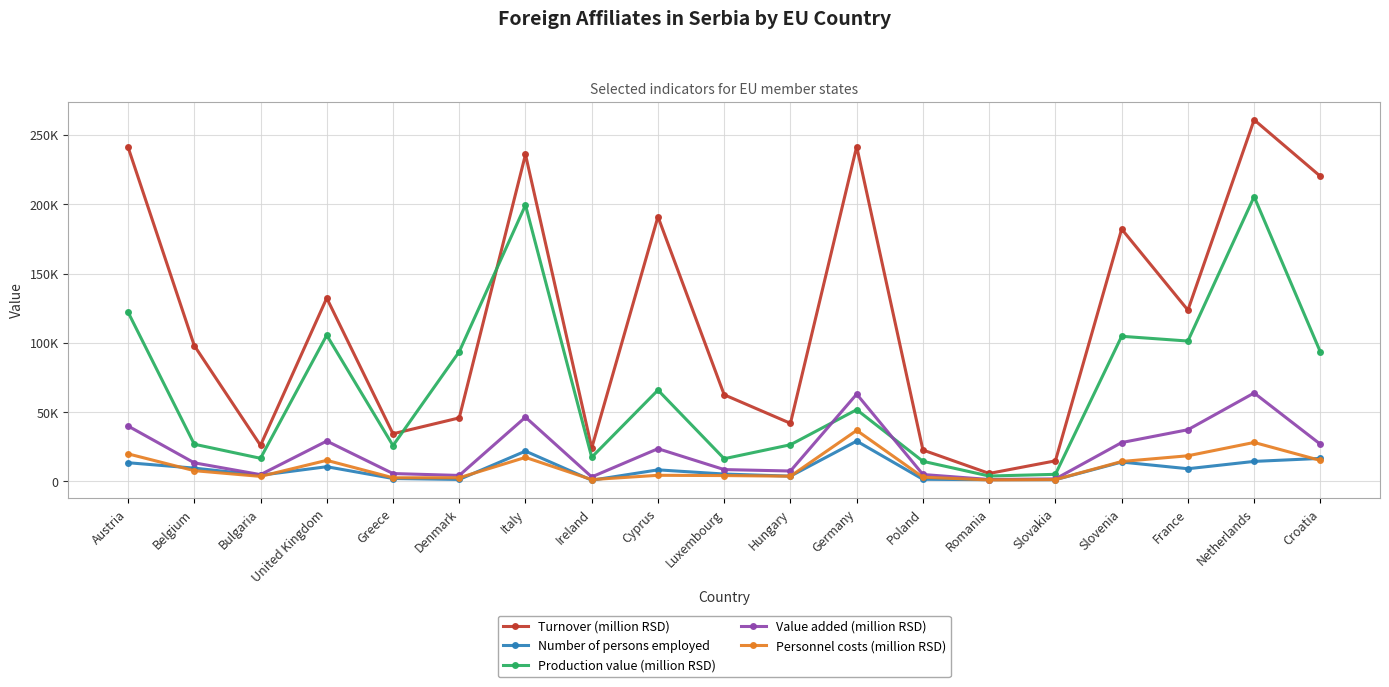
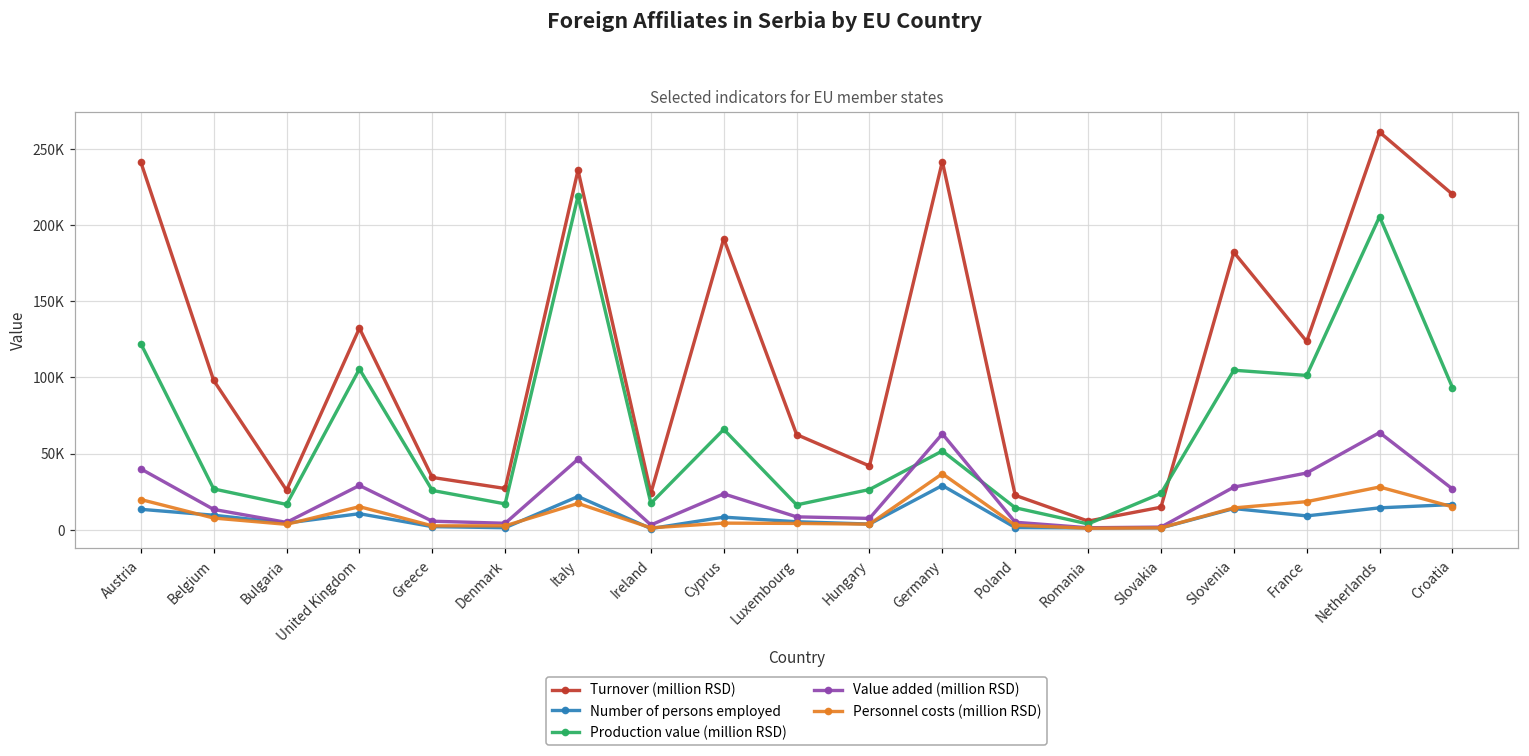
Turnover (million RSD), Denmark: 46000 -> 27000
Production value (million RSD), Denmark: 94000 -> 17000
Production value (million RSD), Italy: 199000 -> 219000
Production value (million RSD), Slovakia: 5000 -> 24000
